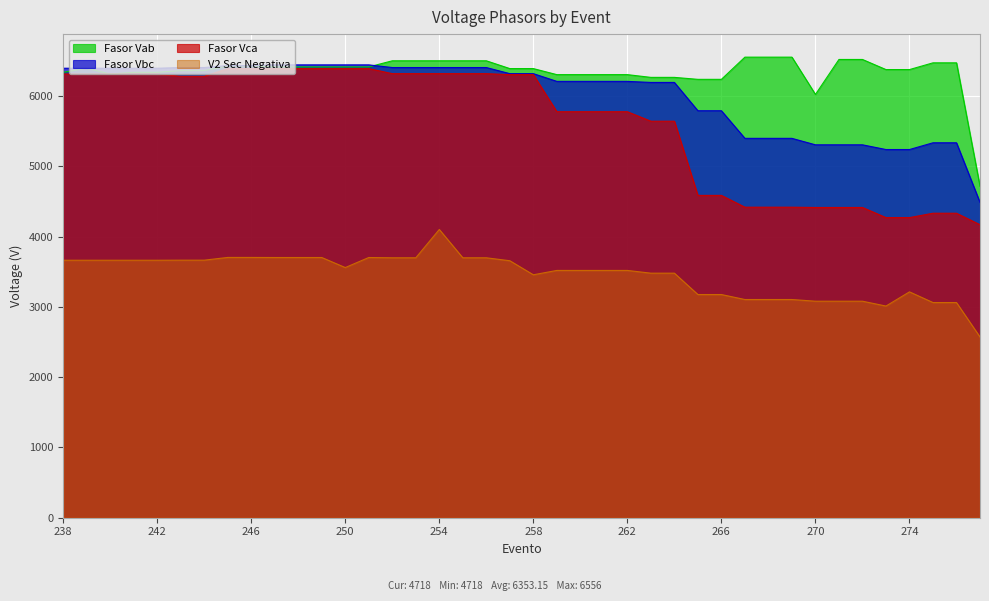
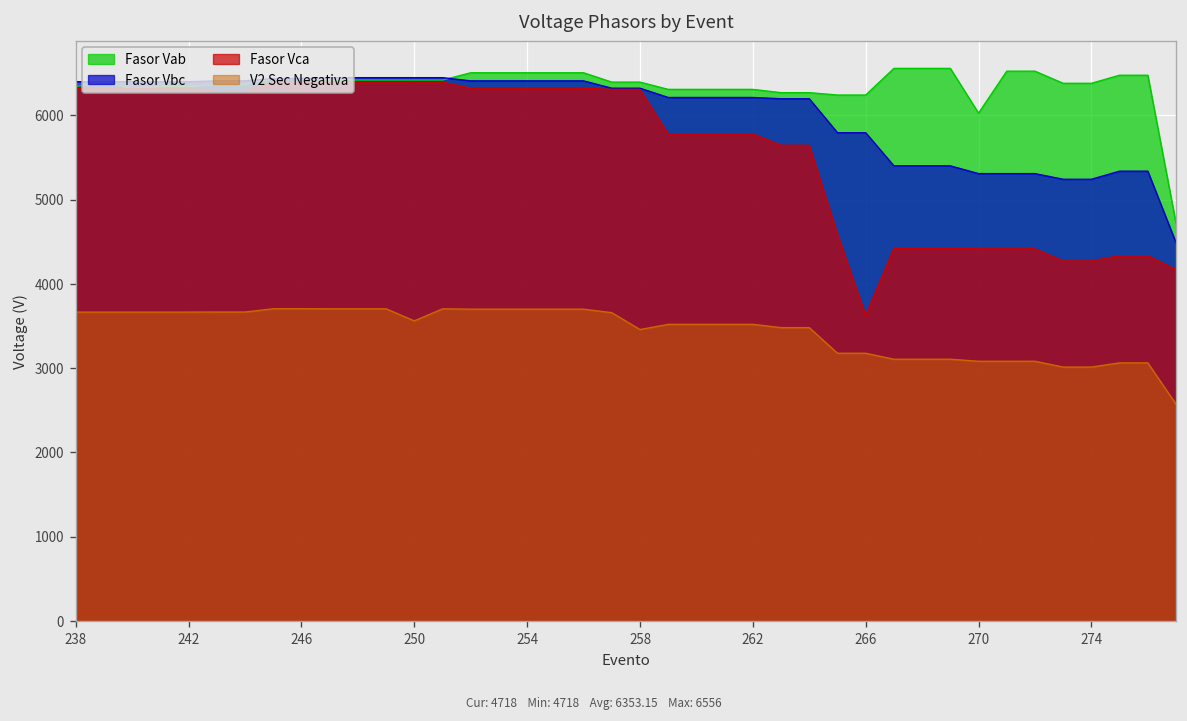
V2 Sec Negativa, 254: 4100 -> 3700
Fasor Vca, 266: 4600 -> 3600
V2 Sec Negativa, 274: 3200 -> 3000
